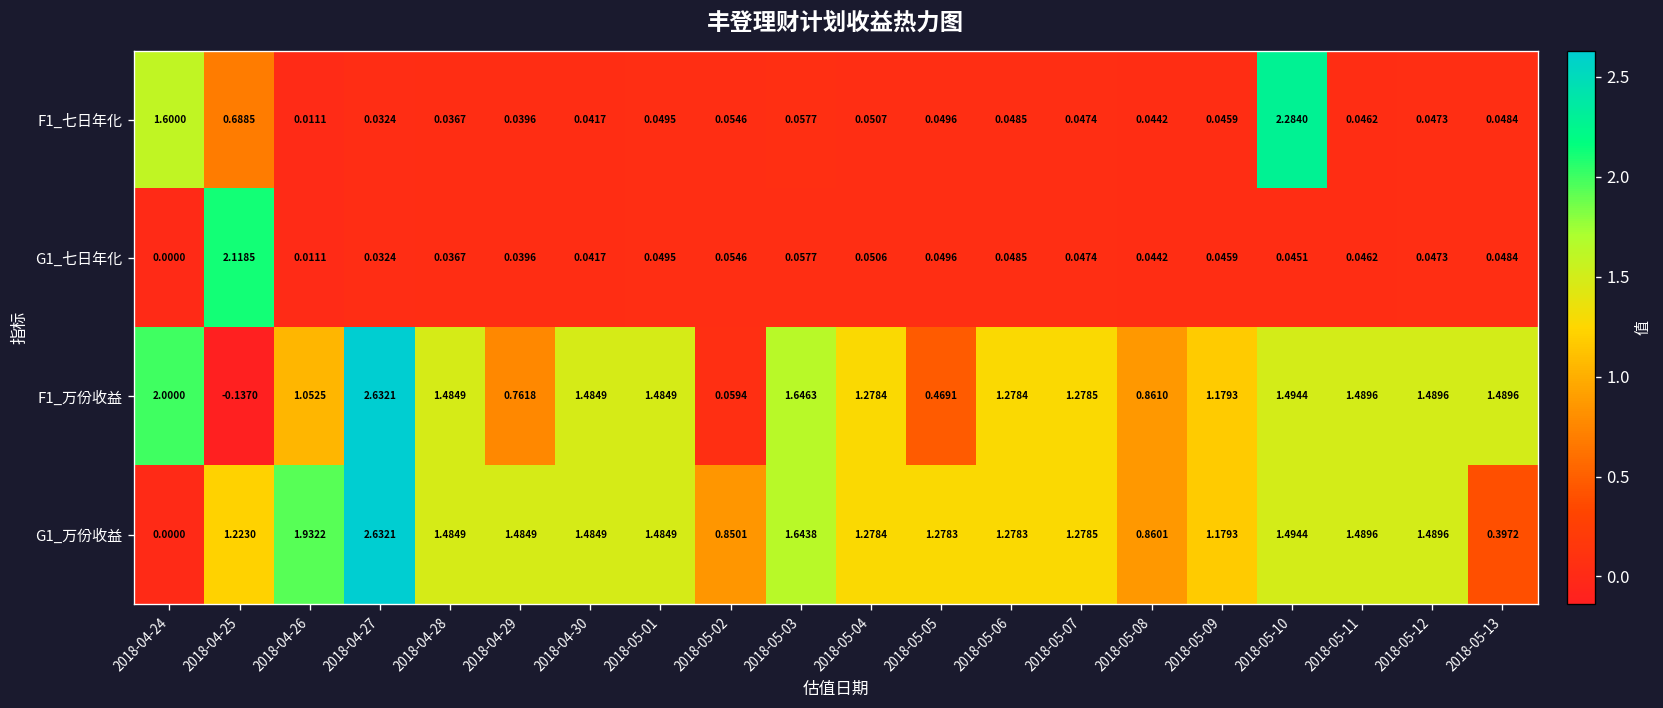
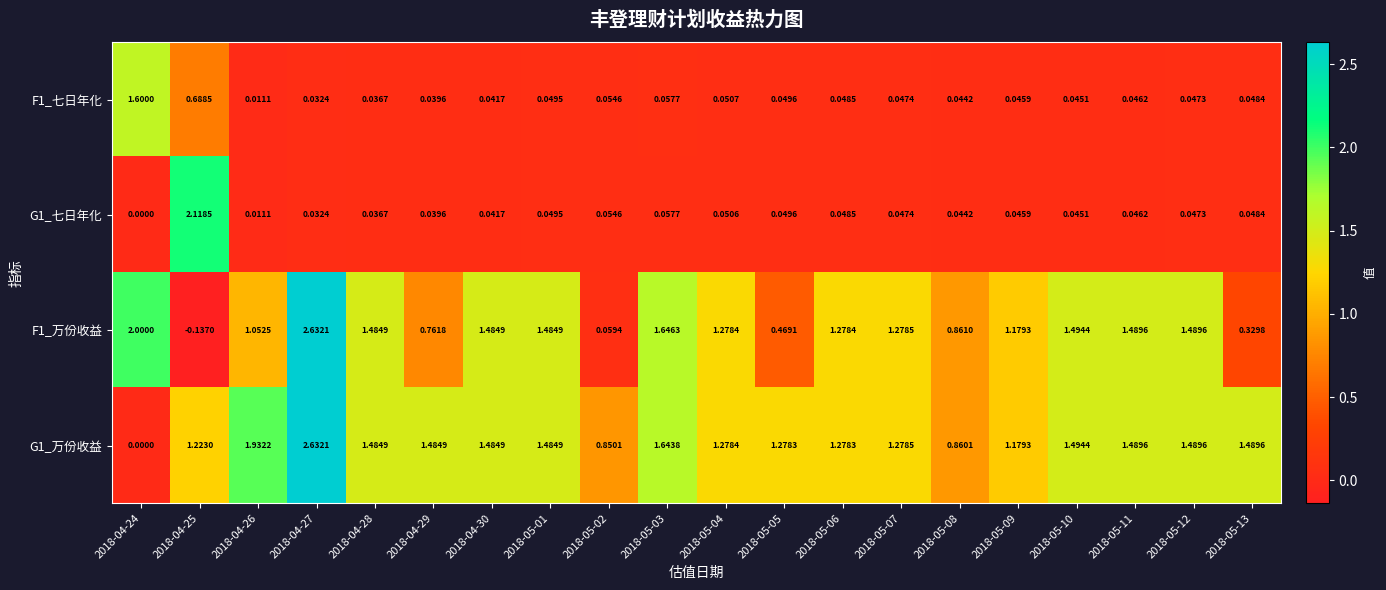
F1_七日年化, 2018-05-10: 2.2840 -> 0.0451
F1_万份收益, 2018-05-13: 1.4896 -> 0.3298
G1_万份收益, 2018-05-13: 0.3972 -> 1.4896
